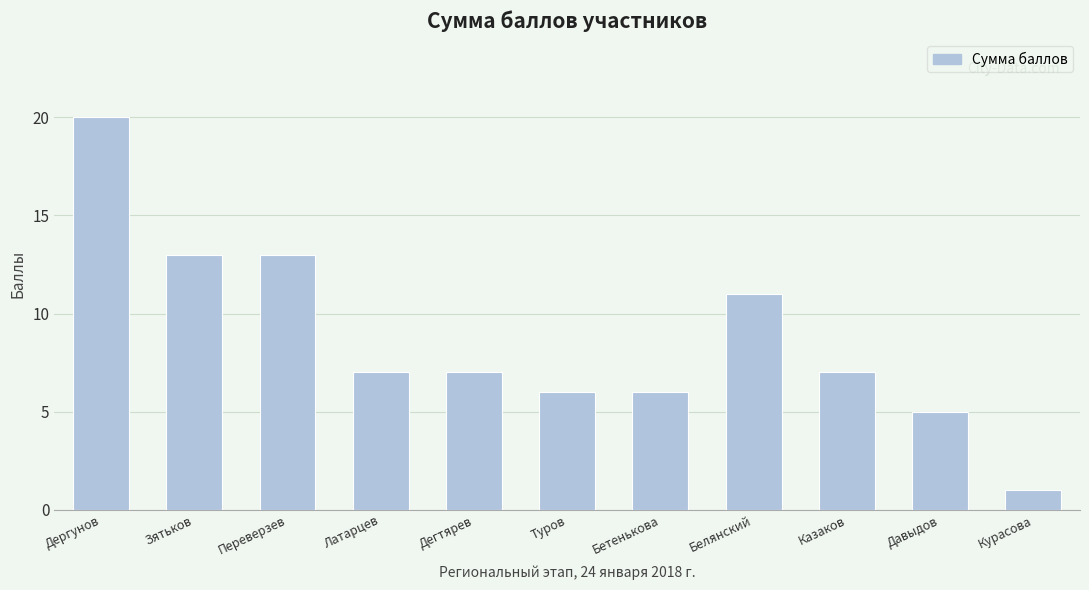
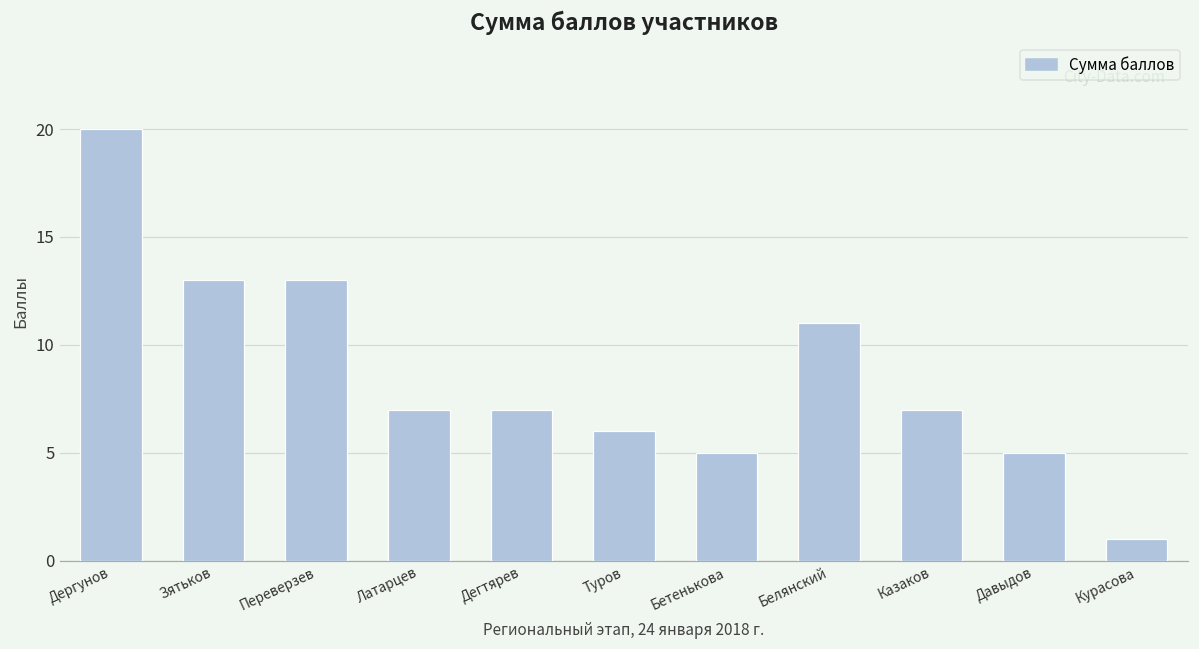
Бетенькова: 6 -> 5
